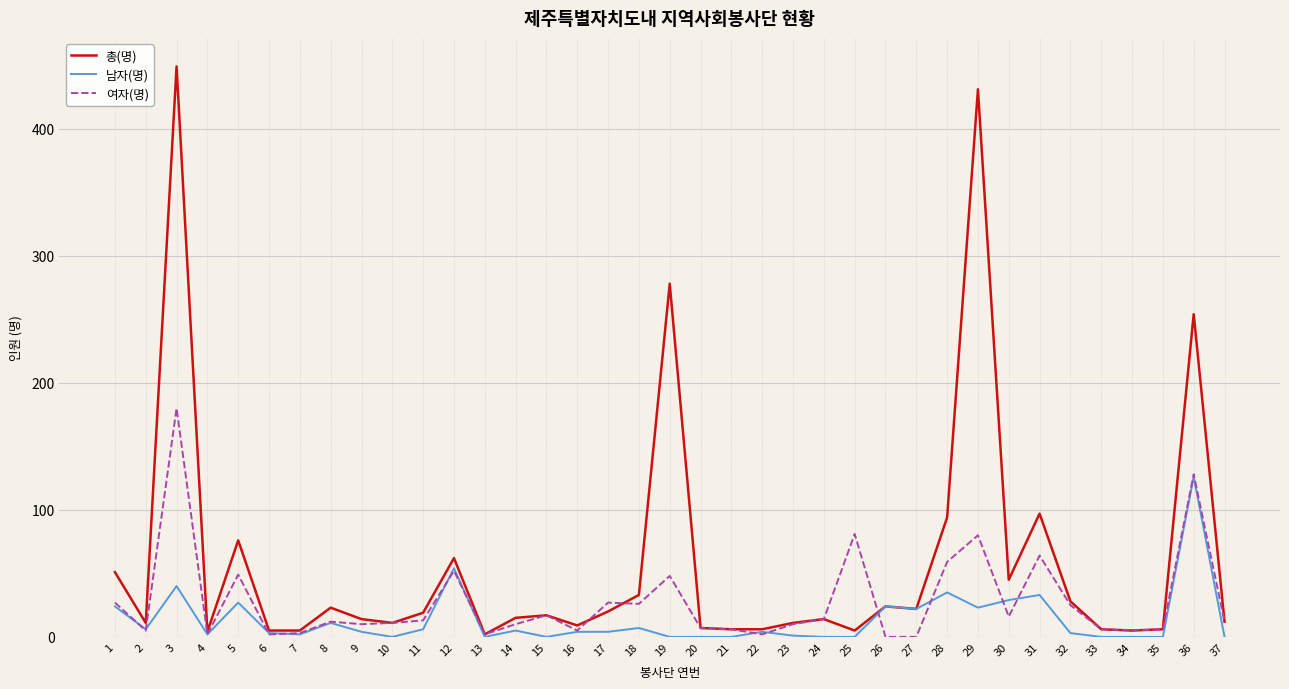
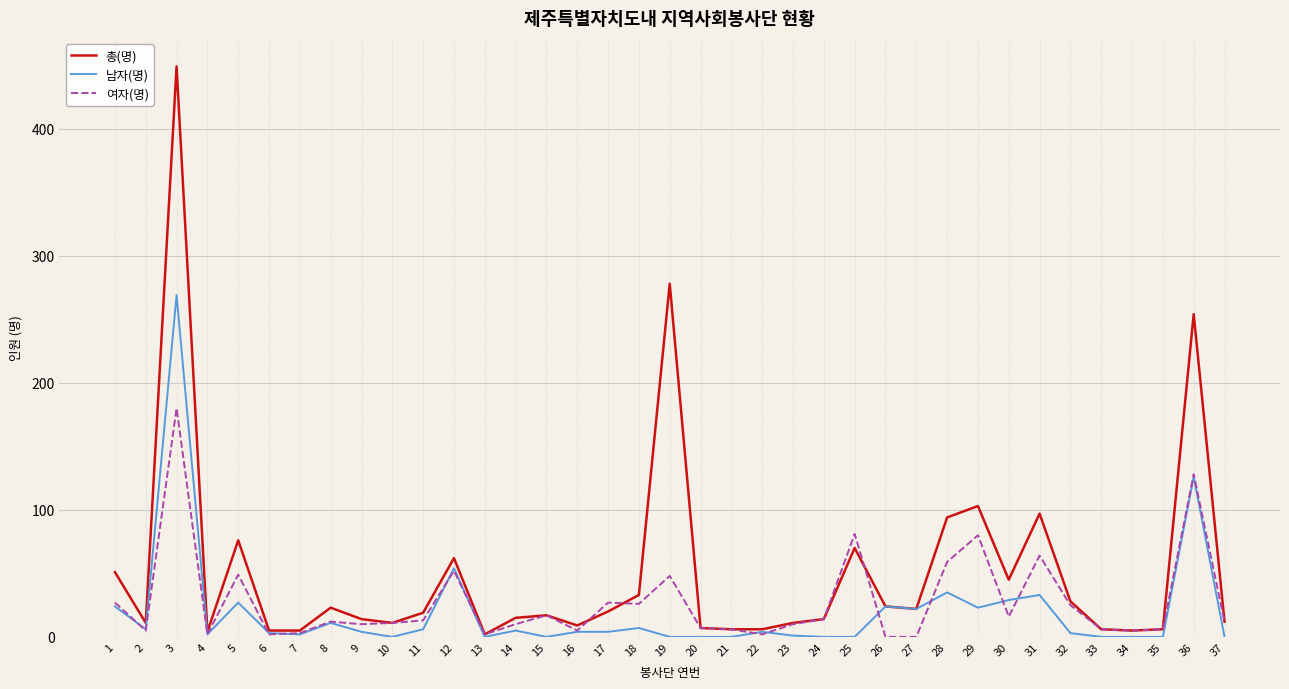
남자(명), 3: 40 -> 269
총(명), 25: 5 -> 70
총(명), 29: 431 -> 103
